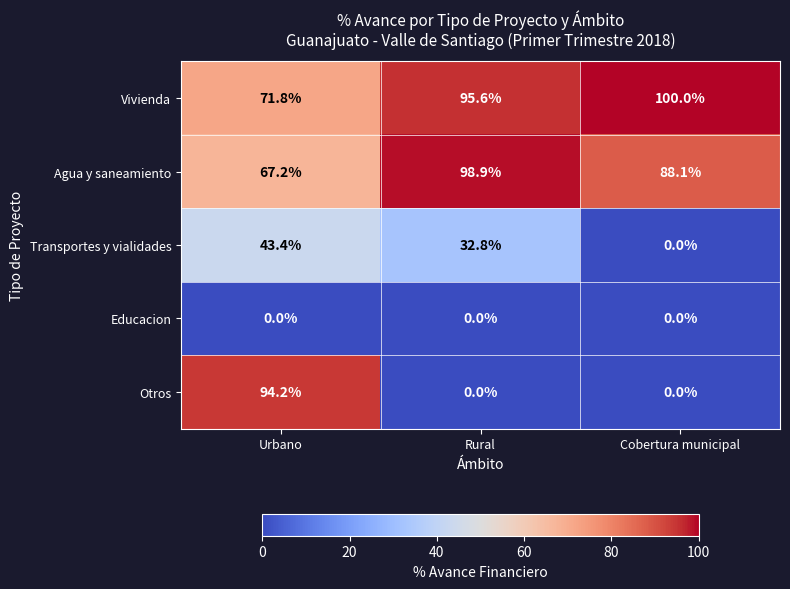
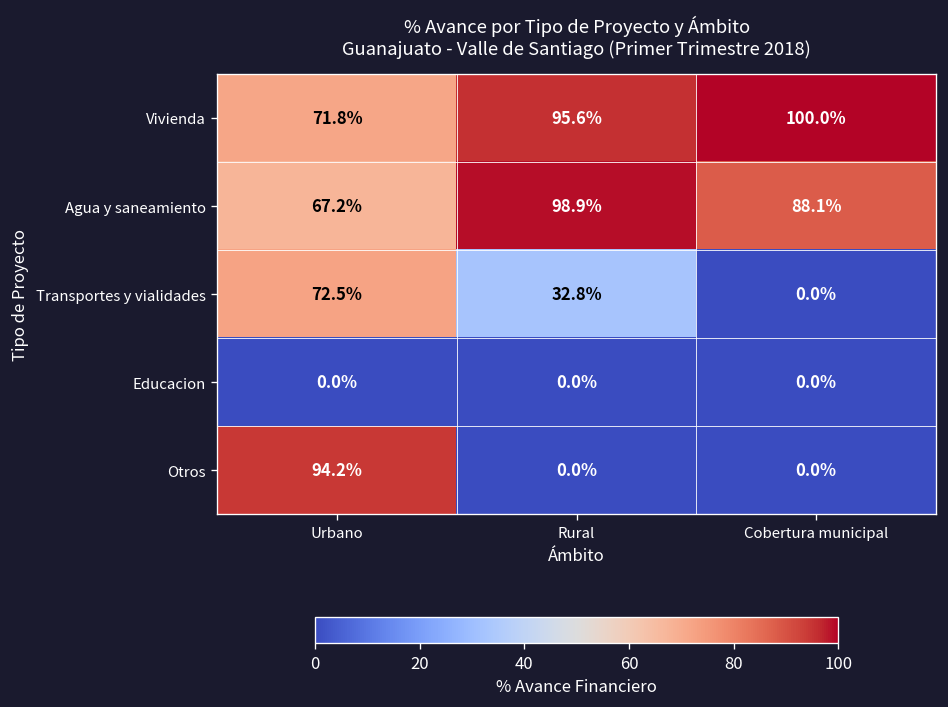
Transportes y vialidades, Urbano: 43.4% -> 72.5%
